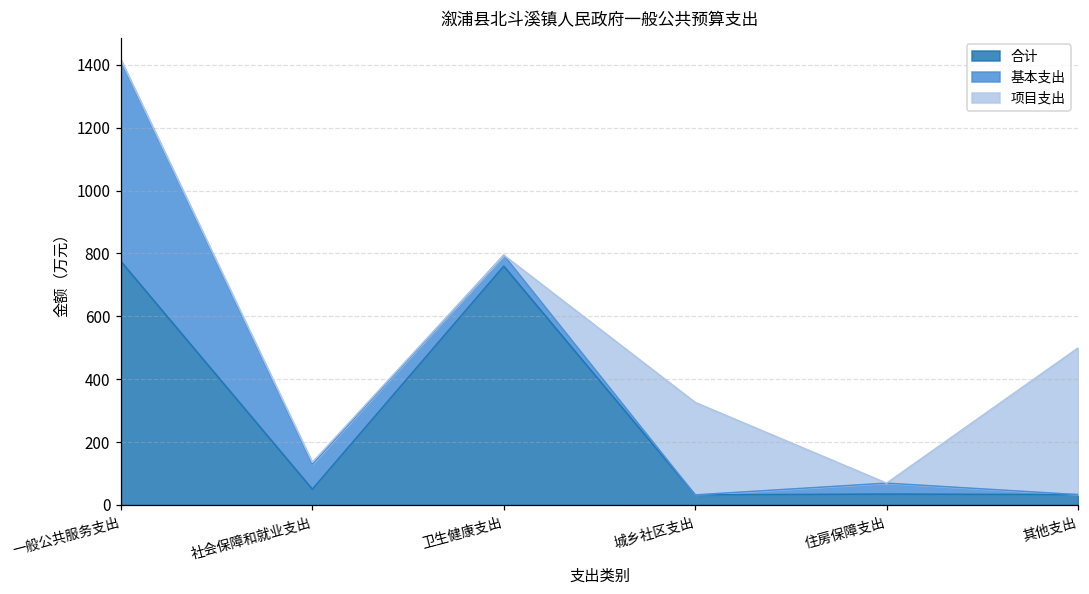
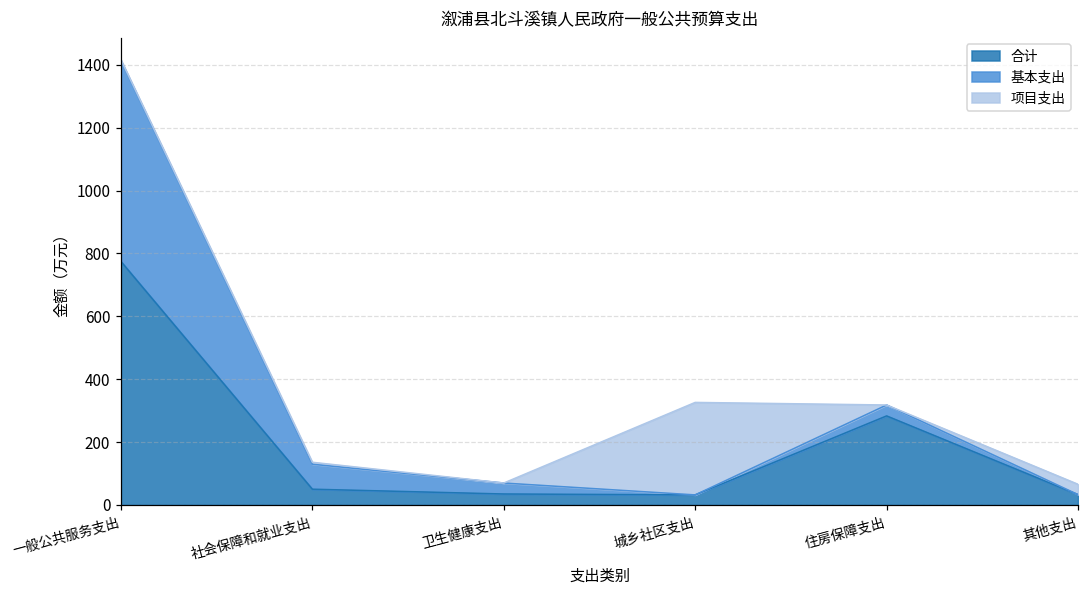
合计, 卫生健康支出: 760 -> 30
合计, 住房保障支出: 30 -> 280
项目支出, 其他支出: 470 -> 30
